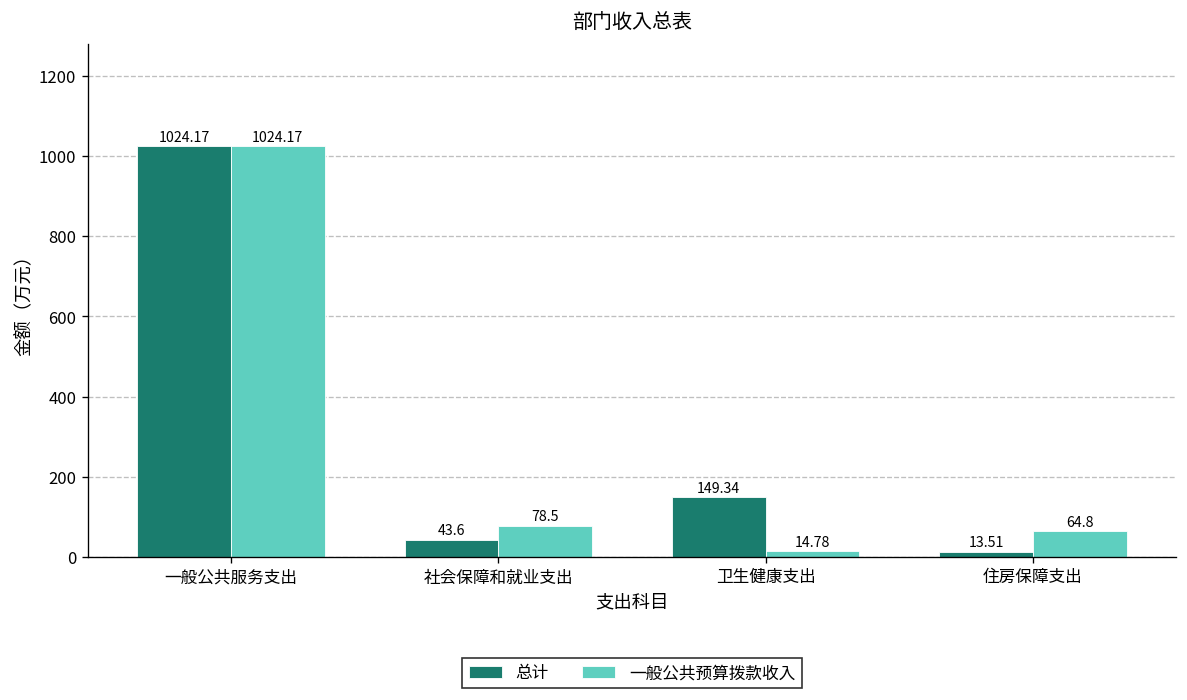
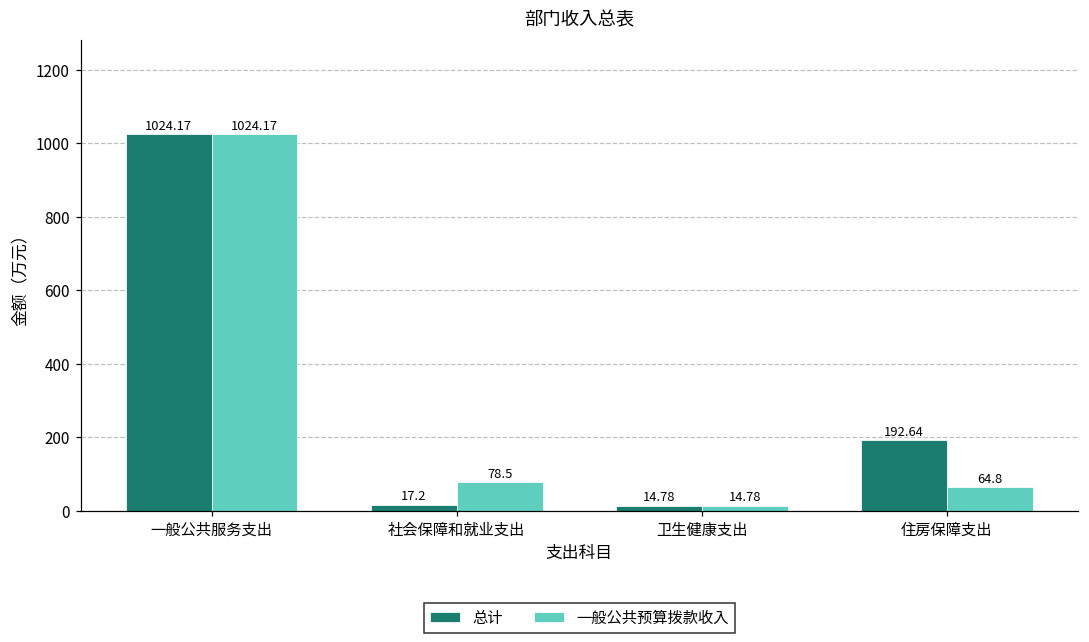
总计, 社会保障和就业支出: 43.6 -> 17.2
总计, 卫生健康支出: 149.34 -> 14.78
总计, 住房保障支出: 13.51 -> 192.64
